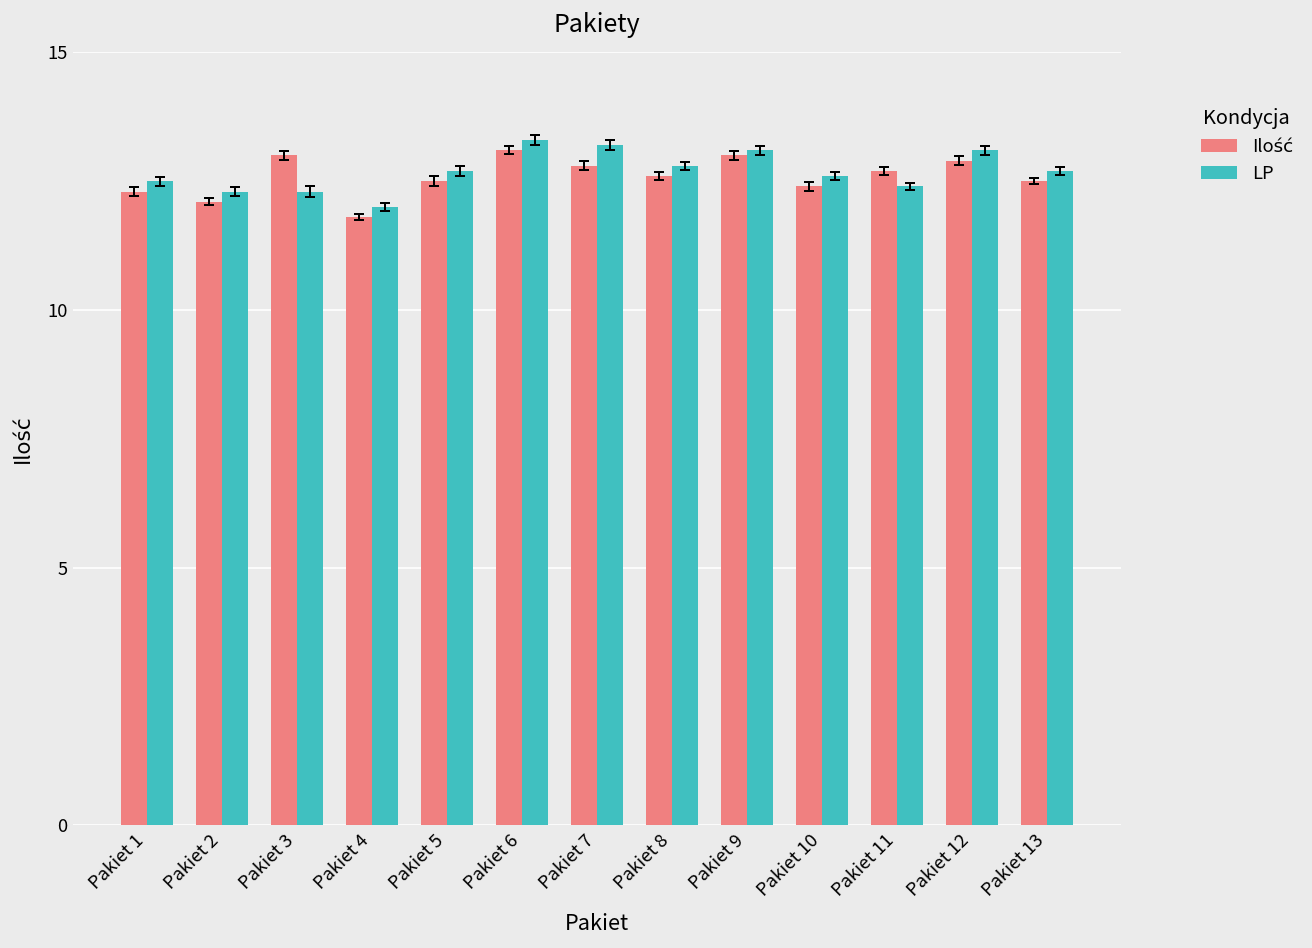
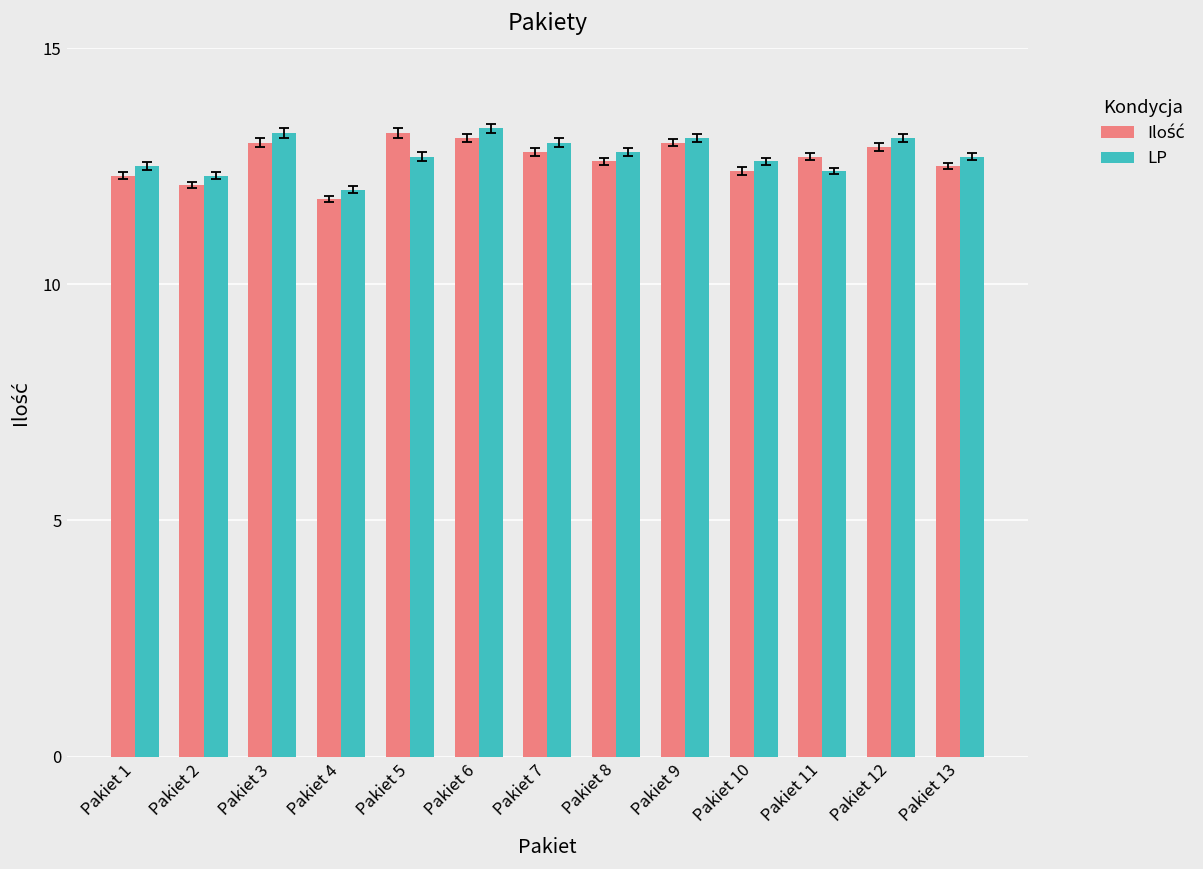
LP, Pakiet 3: 12.3 -> 13.2
Ilość, Pakiet 5: 12.5 -> 13.2
LP, Pakiet 7: 13.2 -> 13.0
